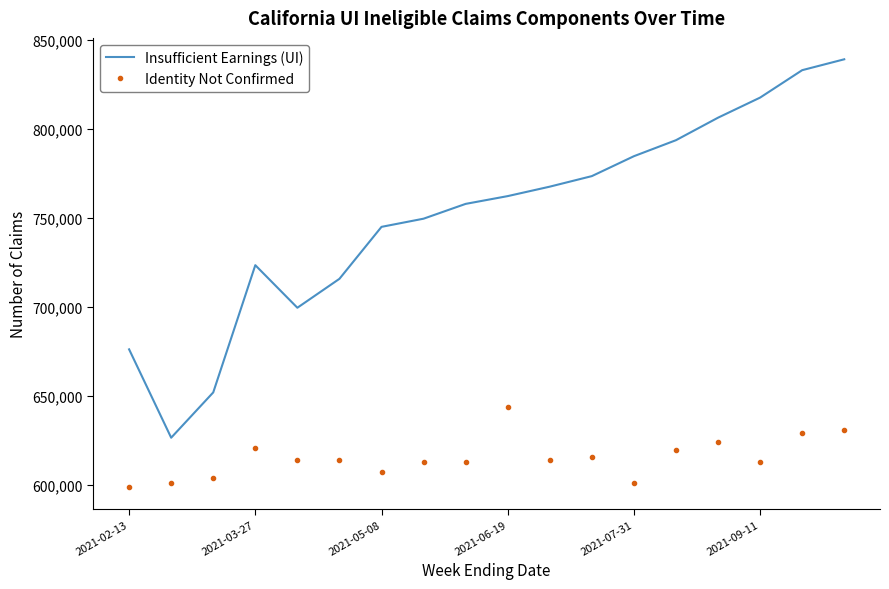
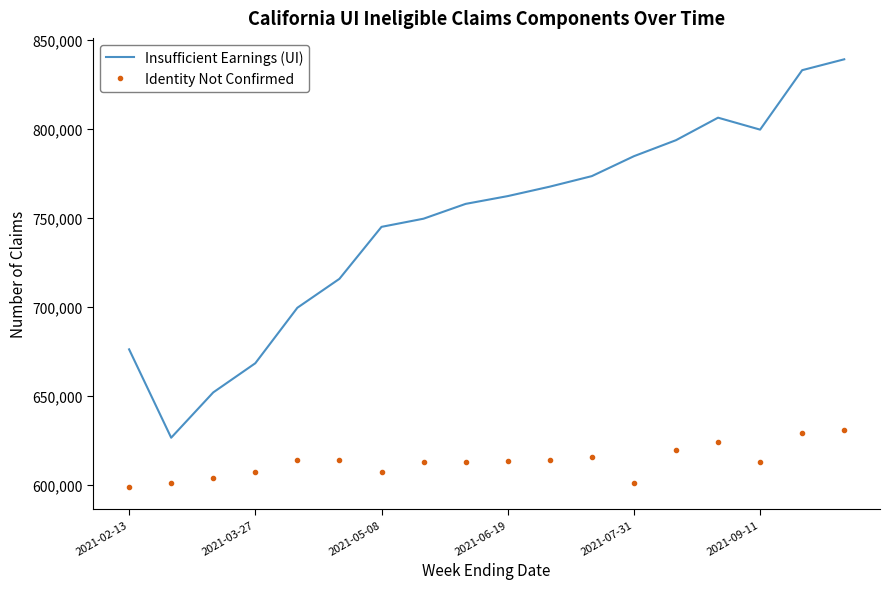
Insufficient Earnings (UI), 2021-03-27: 723,000 -> 668,000
Identity Not Confirmed, 2021-03-27: 621,000 -> 608,000
Identity Not Confirmed, 2021-06-19: 644,000 -> 613,000
Insufficient Earnings (UI), 2021-09-11: 817,000 -> 799,000
